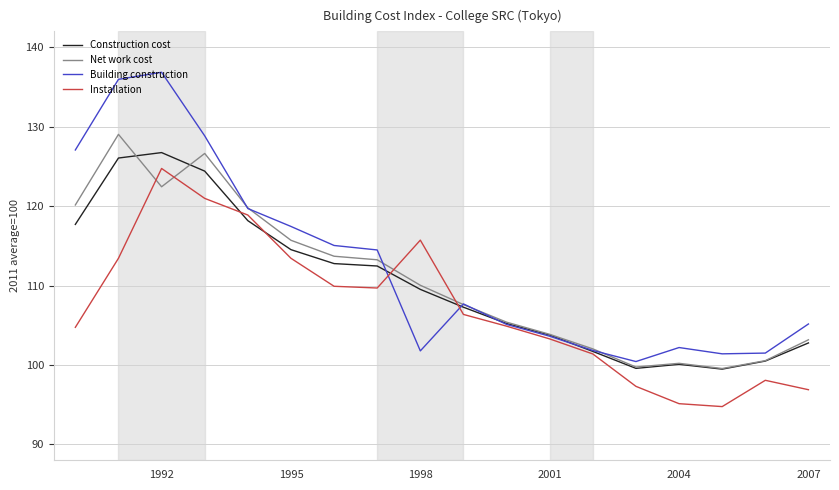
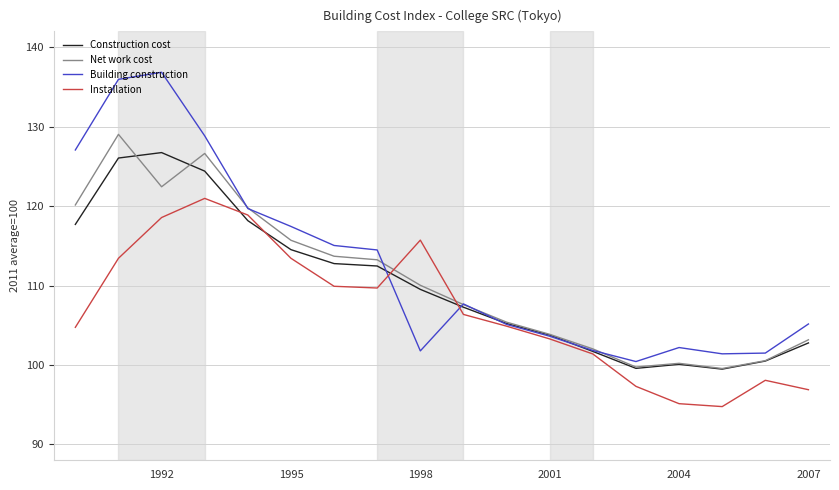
Installation, 1992: 125 -> 119
